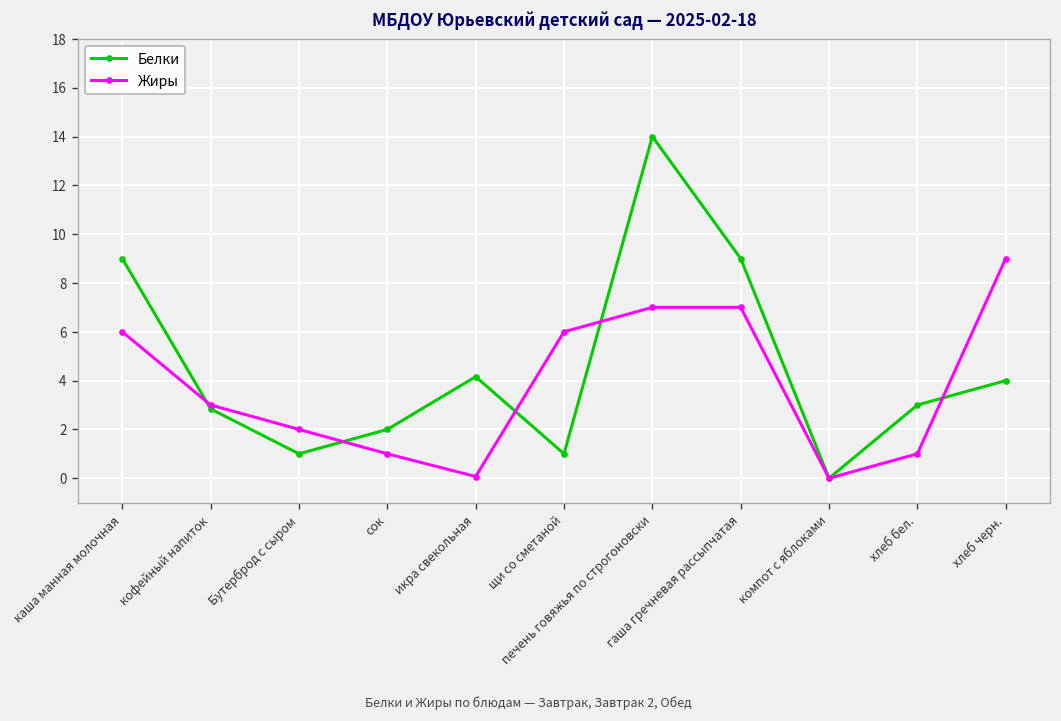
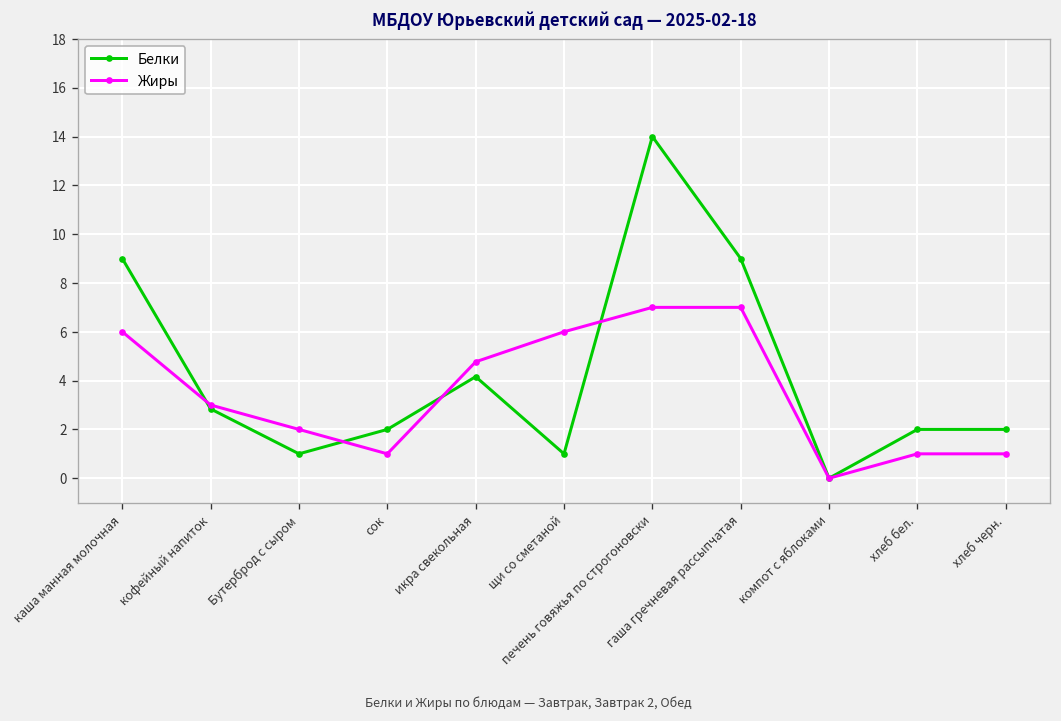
Жиры, икра свекольная: 0.1 -> 4.8
Белки, хлеб бел.: 3 -> 2
Белки, хлеб черн.: 4 -> 2
Жиры, хлеб черн.: 9 -> 1
